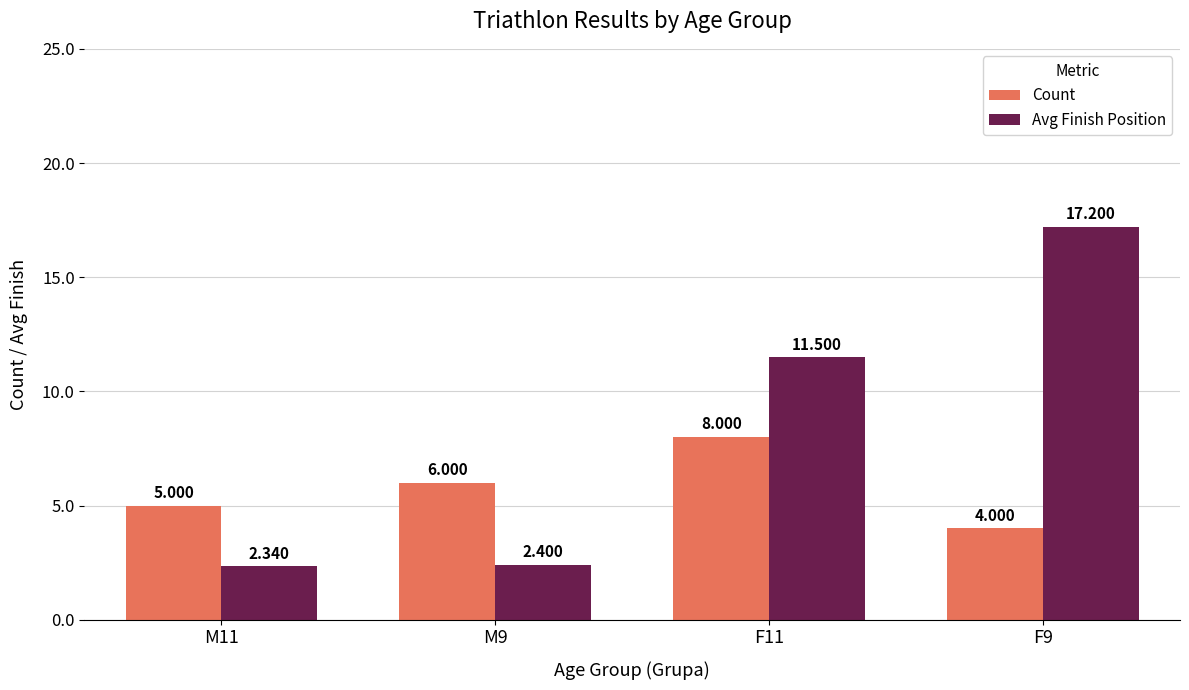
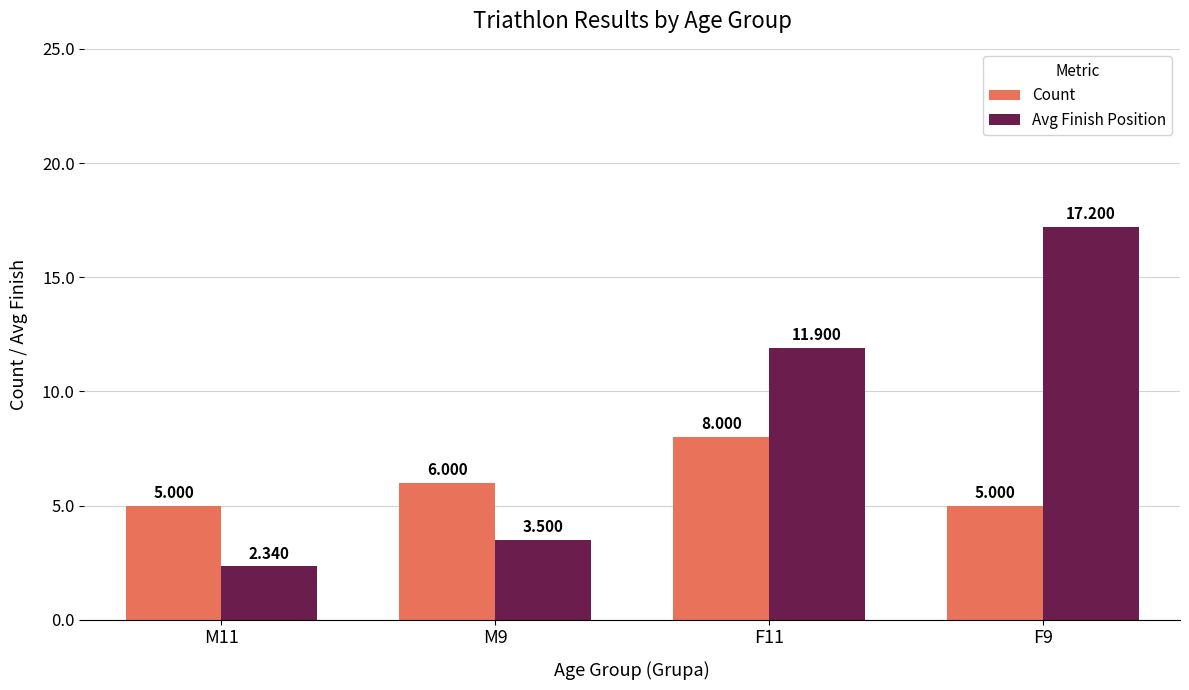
Avg Finish Position, M9: 2.400 -> 3.500
Avg Finish Position, F11: 11.500 -> 11.900
Count, F9: 4.000 -> 5.000
